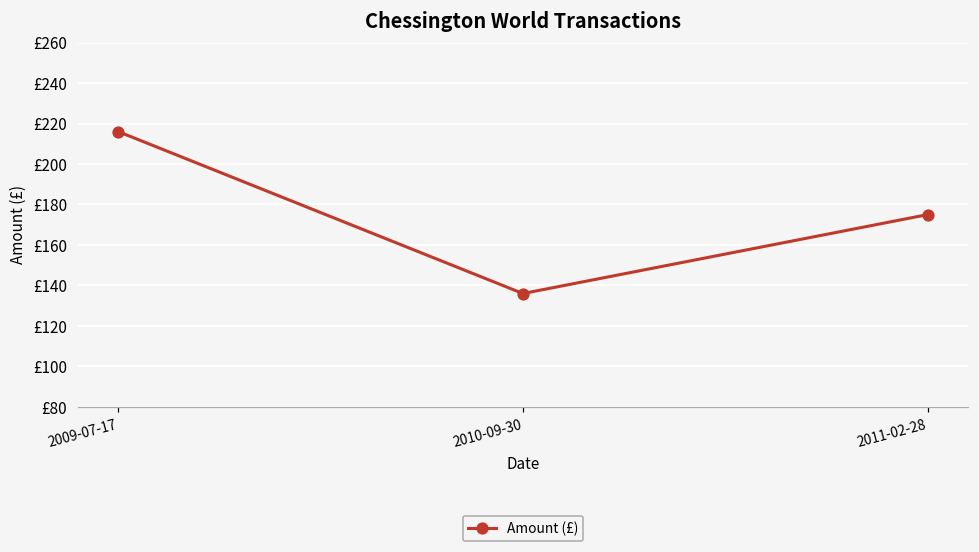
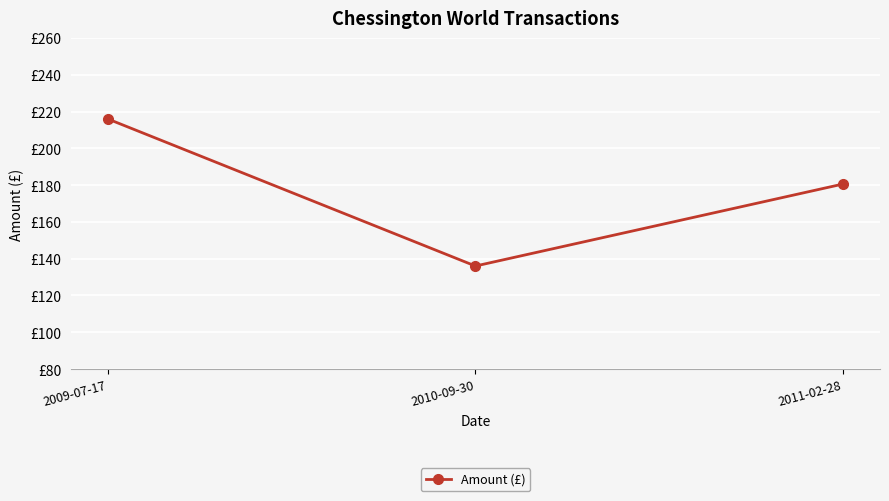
2011-02-28: £175 -> £181
